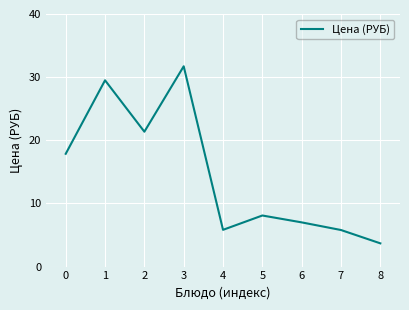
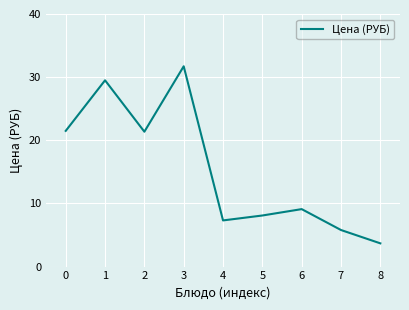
0: 18 -> 21
4: 6 -> 7
6: 7 -> 9
